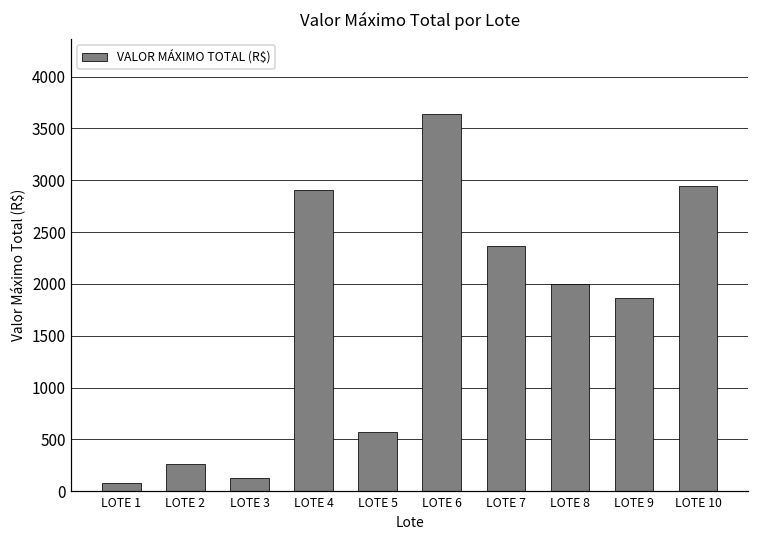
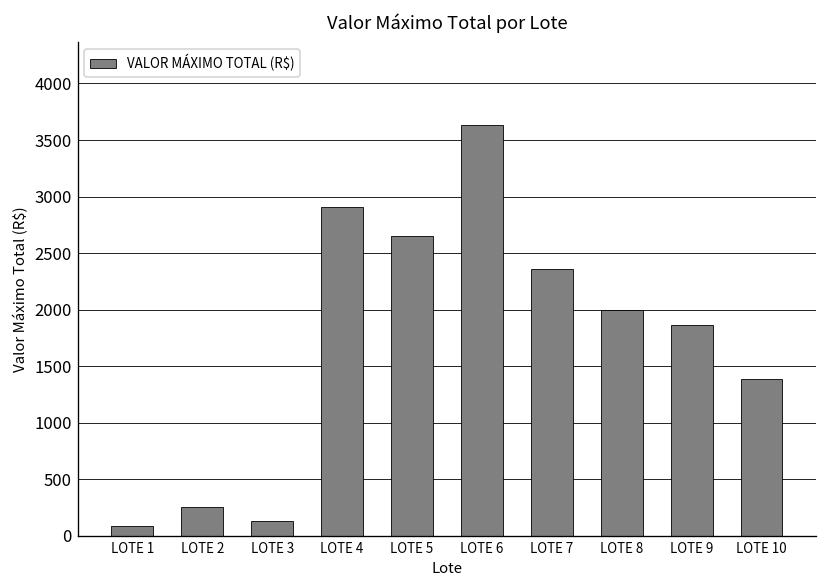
LOTE 5: 600 -> 2700
LOTE 10: 2900 -> 1400
